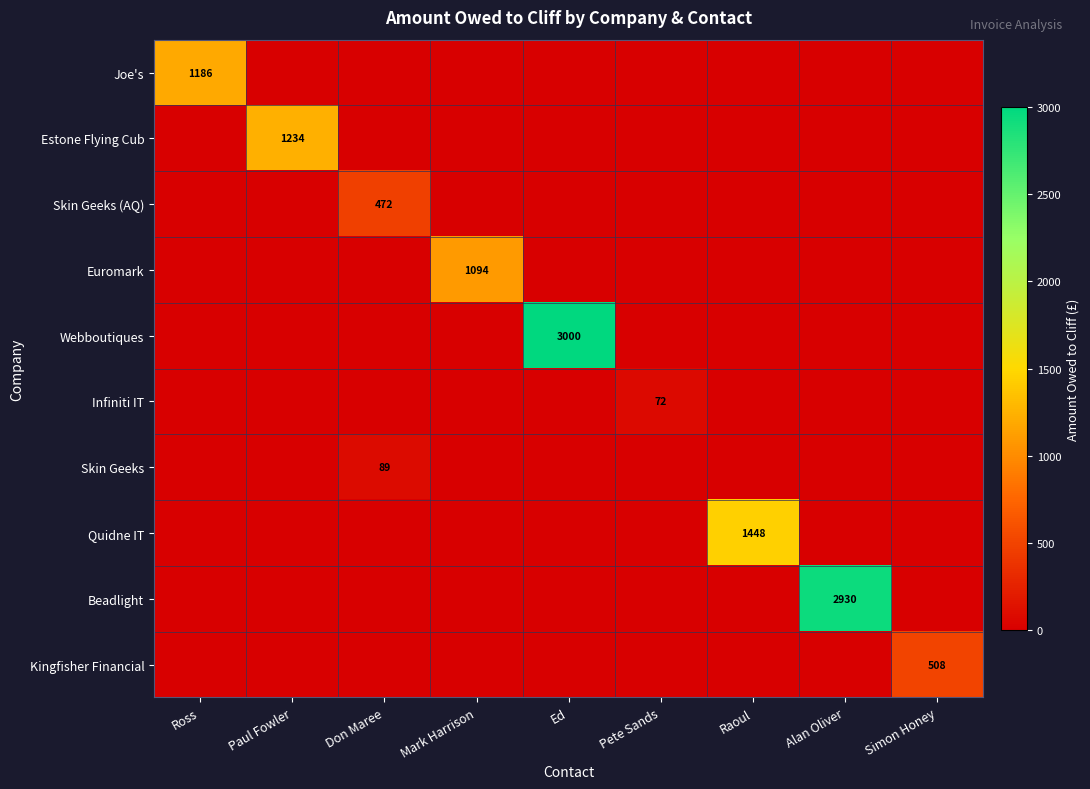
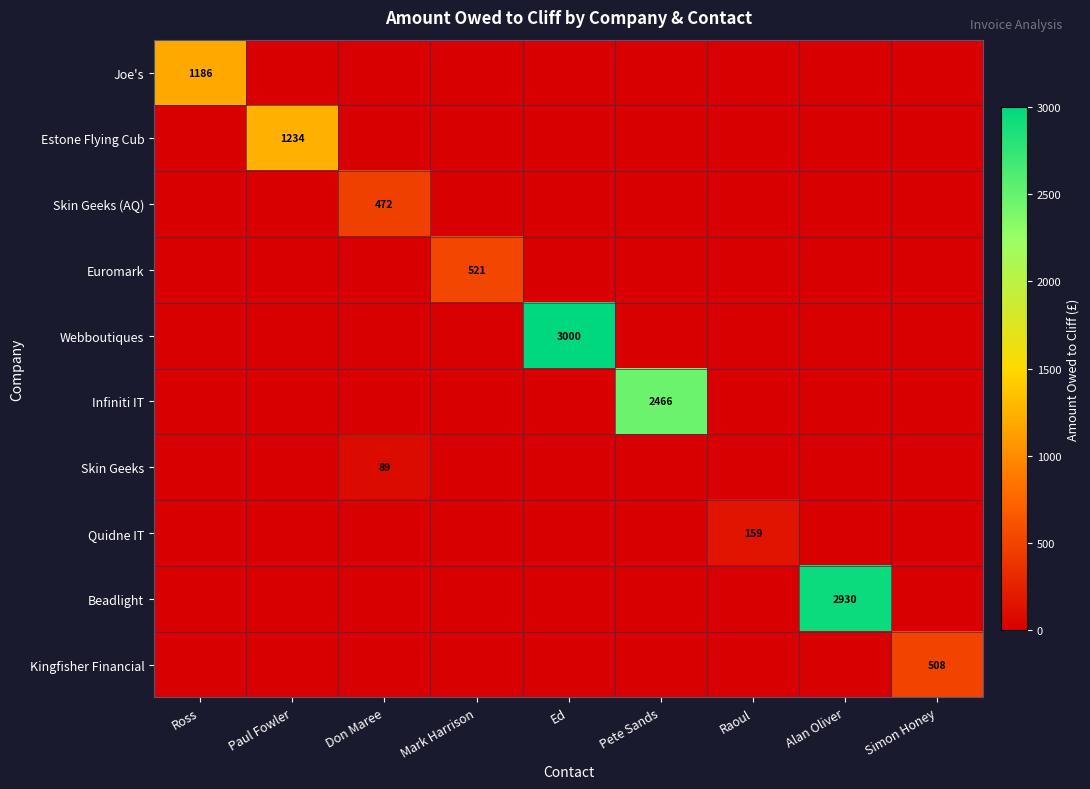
Euromark, Mark Harrison: 1094 -> 521
Infiniti IT, Pete Sands: 72 -> 2466
Quidne IT, Raoul: 1448 -> 159
